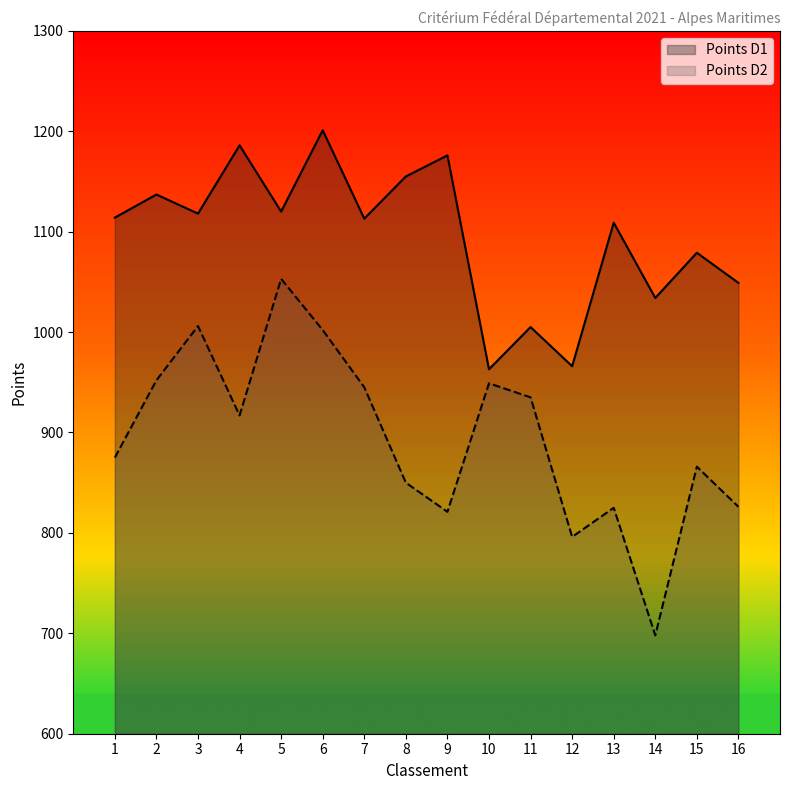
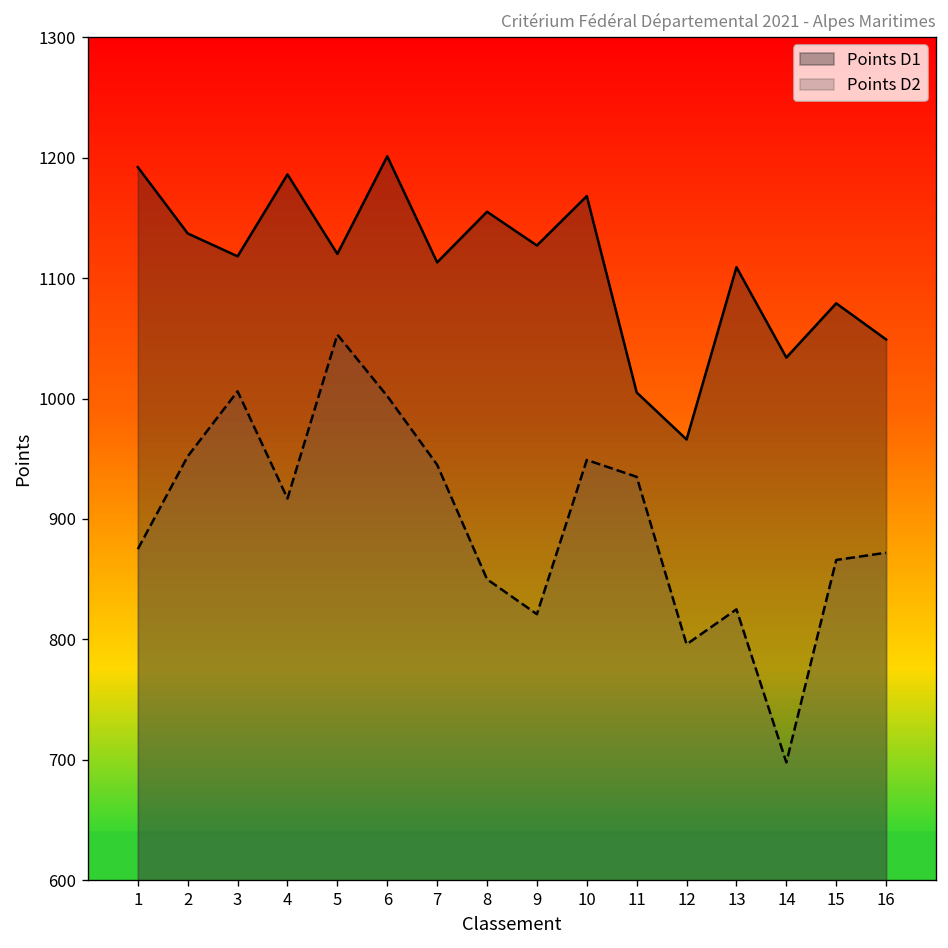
Points D1, 1: 1114 -> 1192
Points D1, 9: 1176 -> 1127
Points D1, 10: 963 -> 1168
Points D2, 16: 826 -> 872
